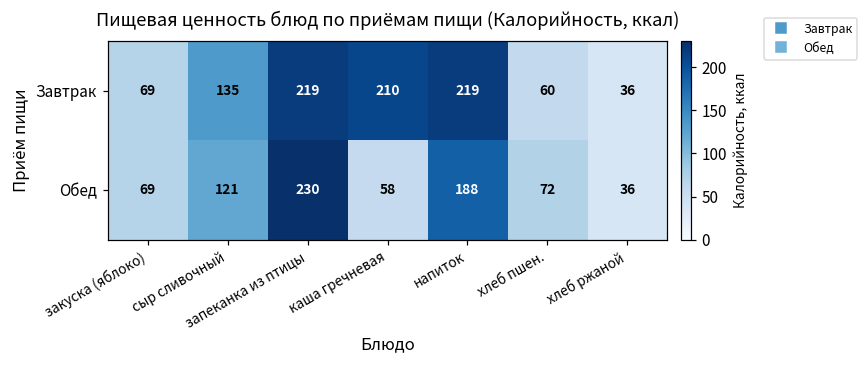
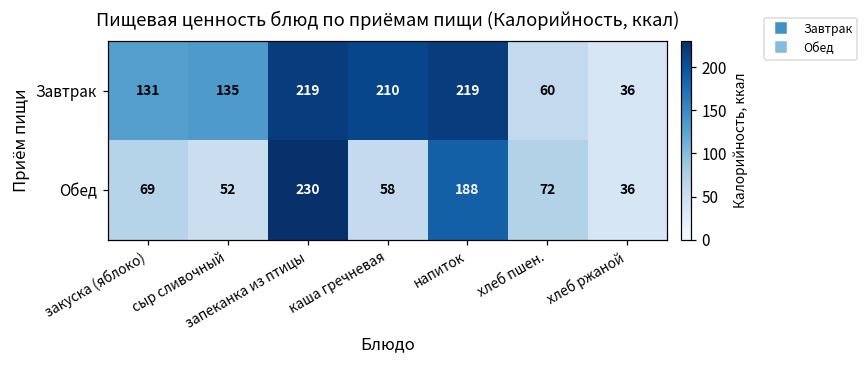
Завтрак, закуска (яблоко): 69 -> 131
Обед, сыр сливочный: 121 -> 52
